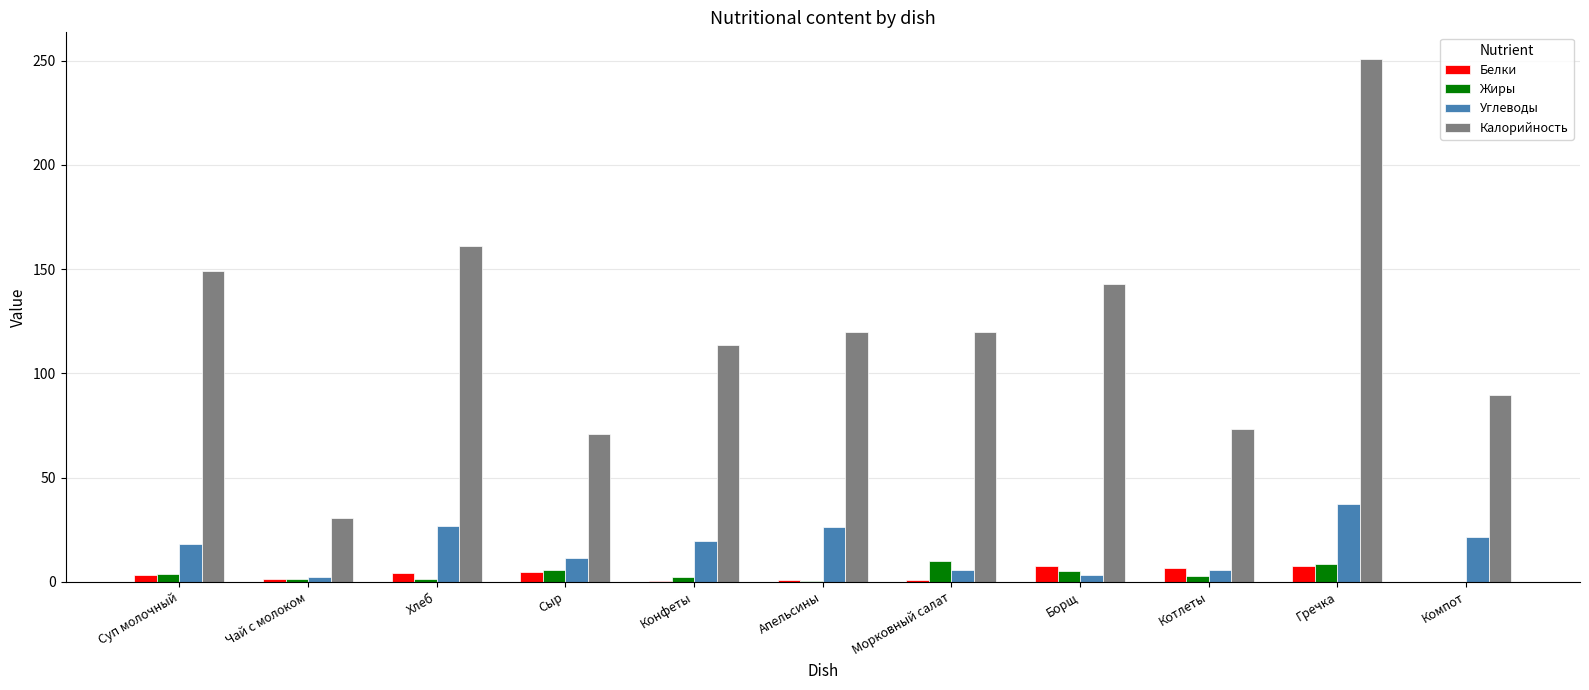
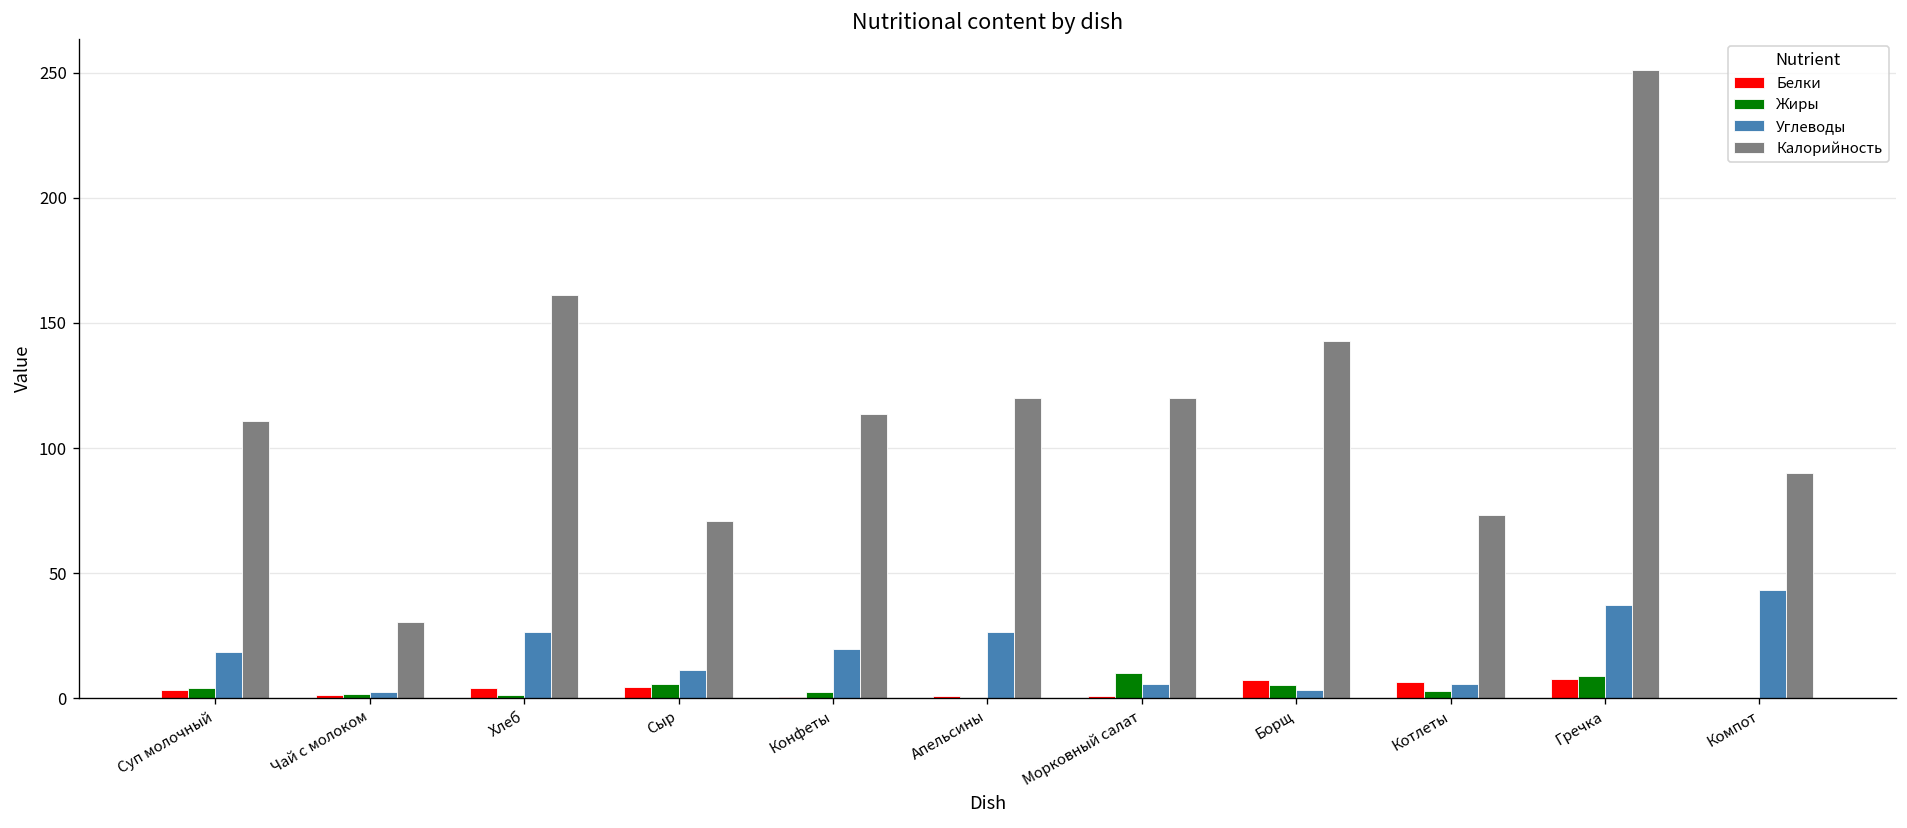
Калорийность, Суп молочный: 149 -> 111
Углеводы, Компот: 22 -> 43
